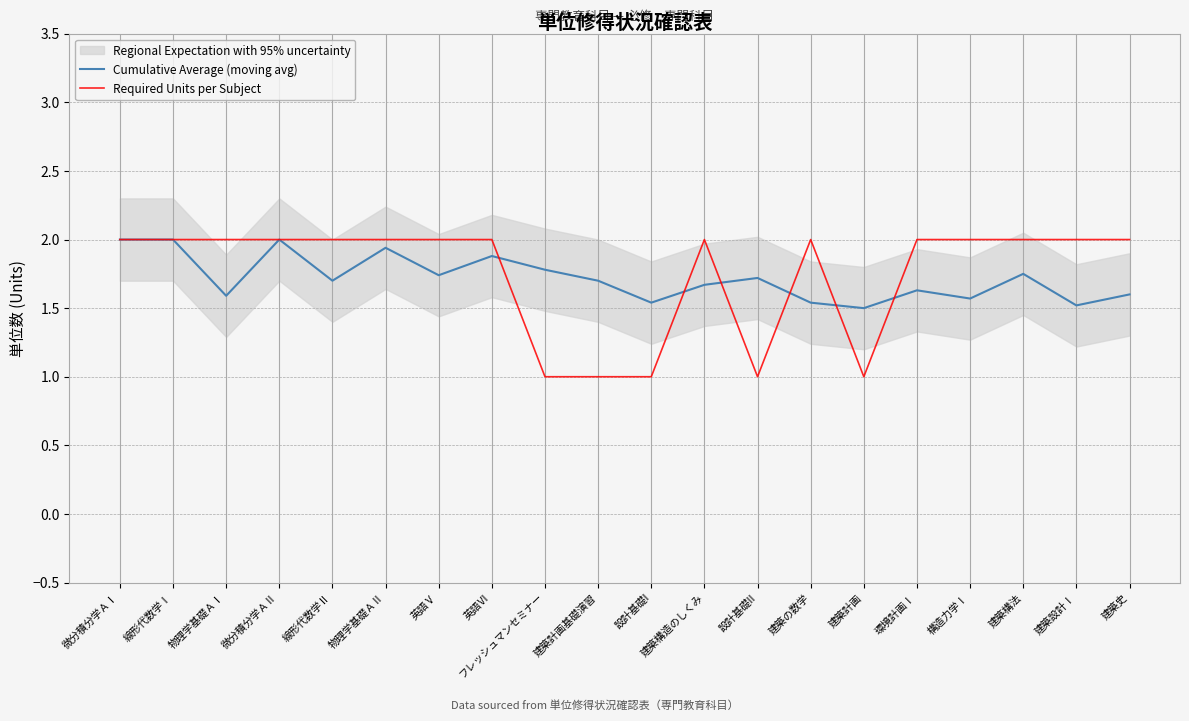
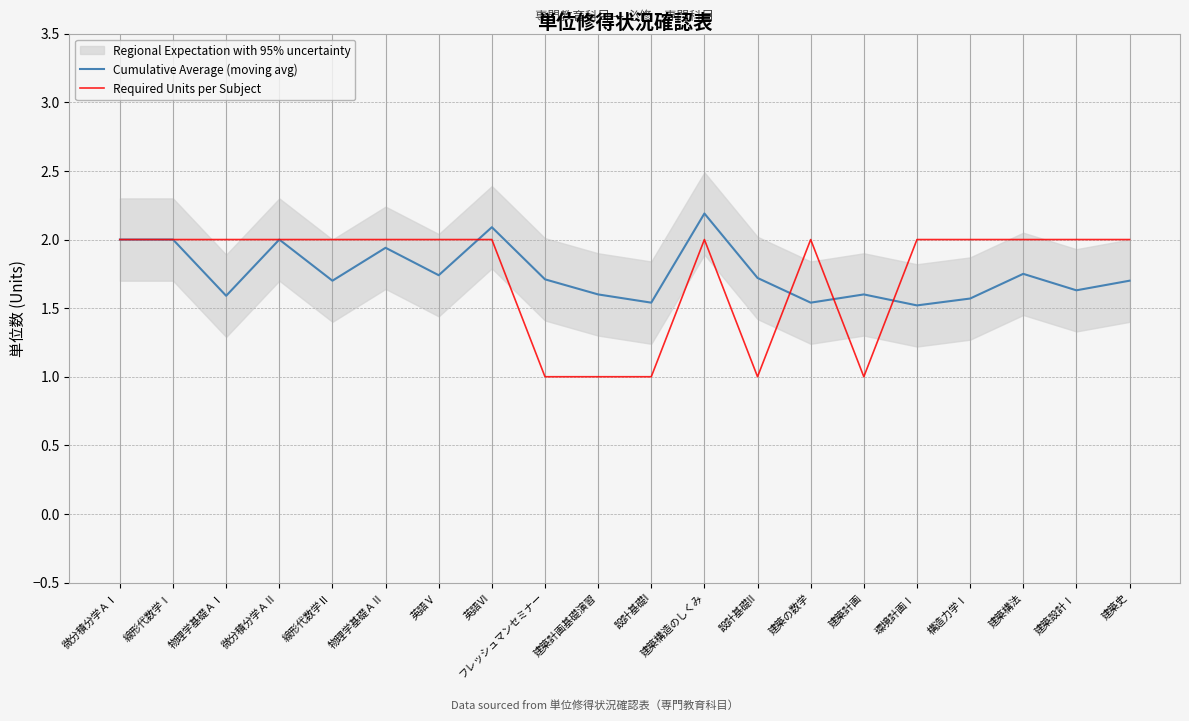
Cumulative Average (moving avg), 英語Ⅵ: 1.88 -> 2.09
Cumulative Average (moving avg), フレッシュマンセミナー: 1.78 -> 1.71
Cumulative Average (moving avg), 建築計画基礎演習: 1.7 -> 1.6
Cumulative Average (moving avg), 建築構造のしくみ: 1.67 -> 2.19
Cumulative Average (moving avg), 建築計画: 1.5 -> 1.6
Cumulative Average (moving avg), 環境計画Ⅰ: 1.63 -> 1.52
Cumulative Average (moving avg), 建築設計Ⅰ: 1.52 -> 1.63
Cumulative Average (moving avg), 建築史: 1.6 -> 1.7
